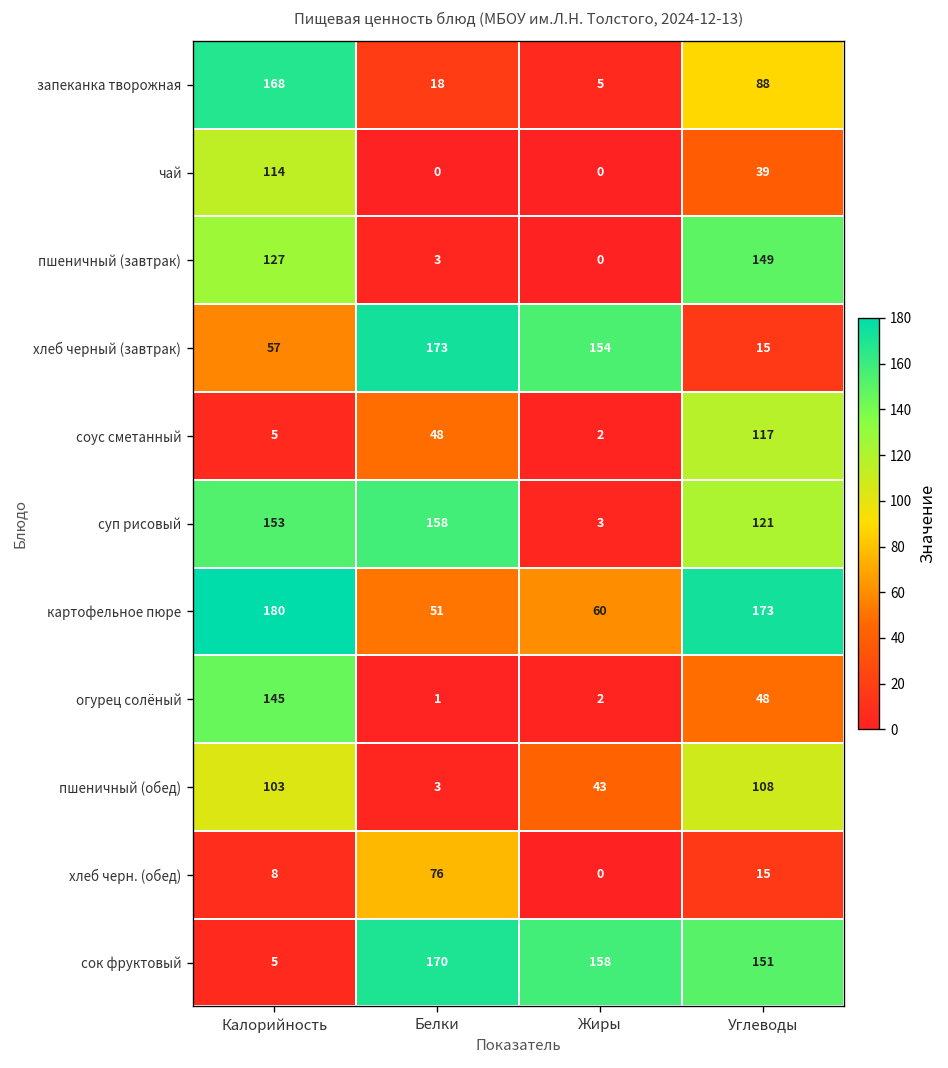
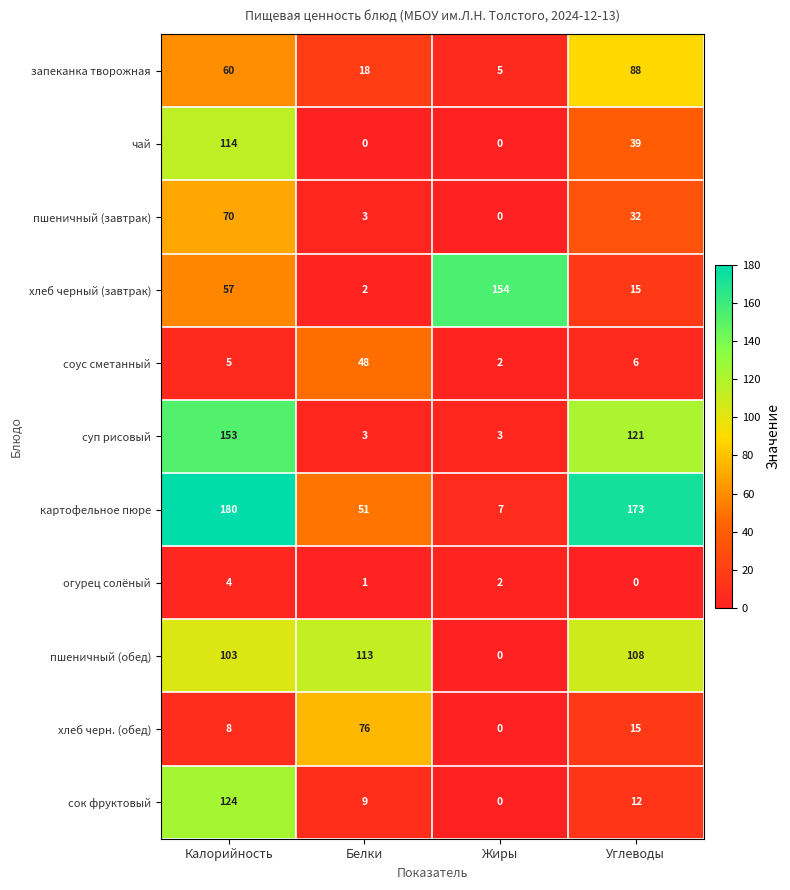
запеканка творожная, Калорийность: 168 -> 60
пшеничный (завтрак), Калорийность: 127 -> 70
пшеничный (завтрак), Углеводы: 149 -> 32
хлеб черный (завтрак), Белки: 173 -> 2
соус сметанный, Углеводы: 117 -> 6
суп рисовый, Белки: 158 -> 3
картофельное пюре, Жиры: 60 -> 7
огурец солёный, Калорийность: 145 -> 4
огурец солёный, Углеводы: 48 -> 0
пшеничный (обед), Белки: 3 -> 113
пшеничный (обед), Жиры: 43 -> 0
сок фруктовый, Калорийность: 5 -> 124
сок фруктовый, Белки: 170 -> 9
сок фруктовый, Жиры: 158 -> 0
сок фруктовый, Углеводы: 151 -> 12
